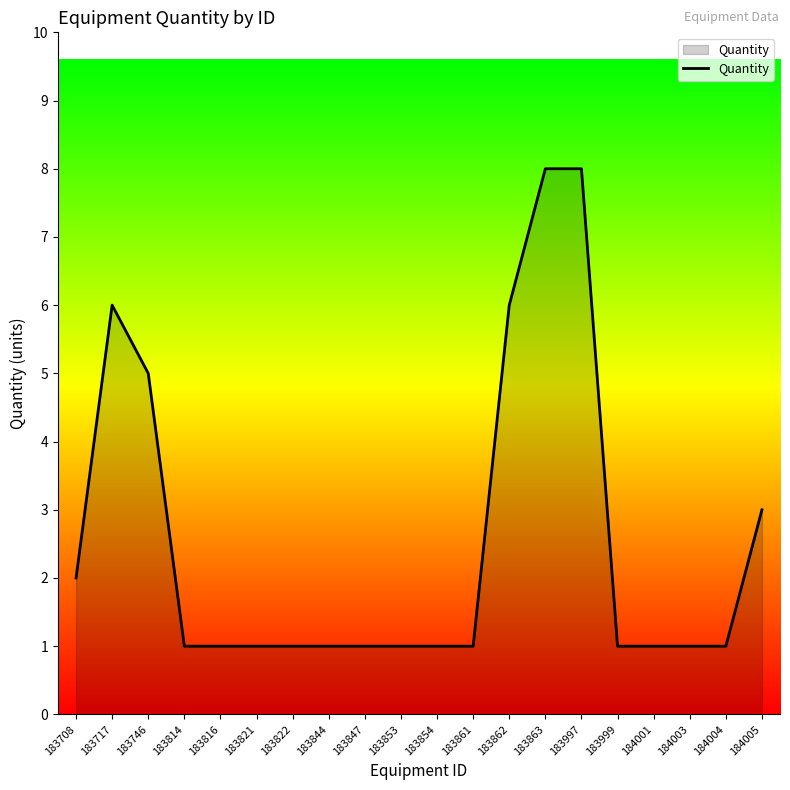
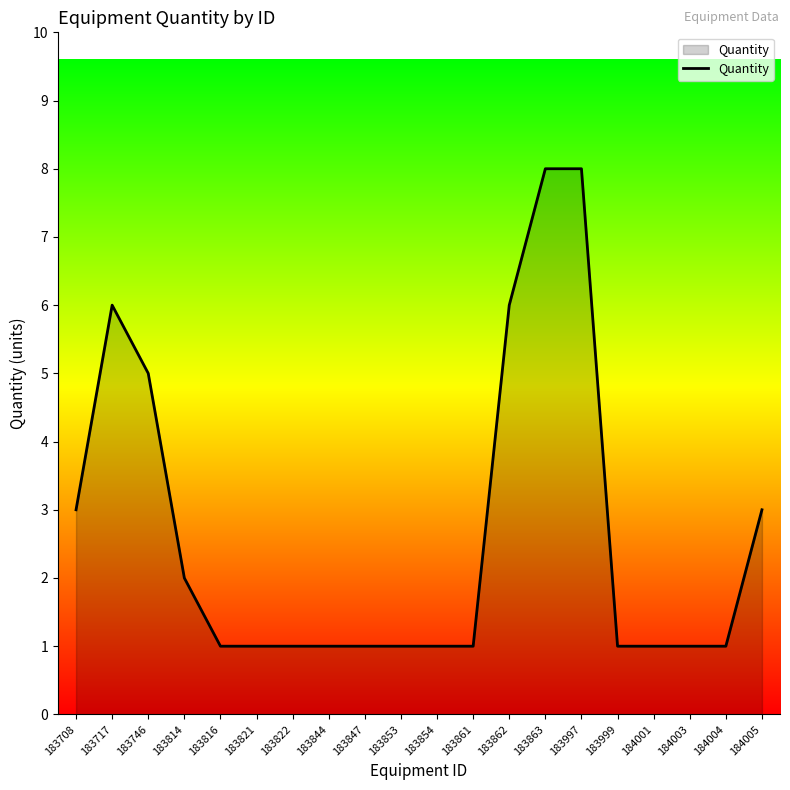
183708: 2 -> 3
183814: 1 -> 2
